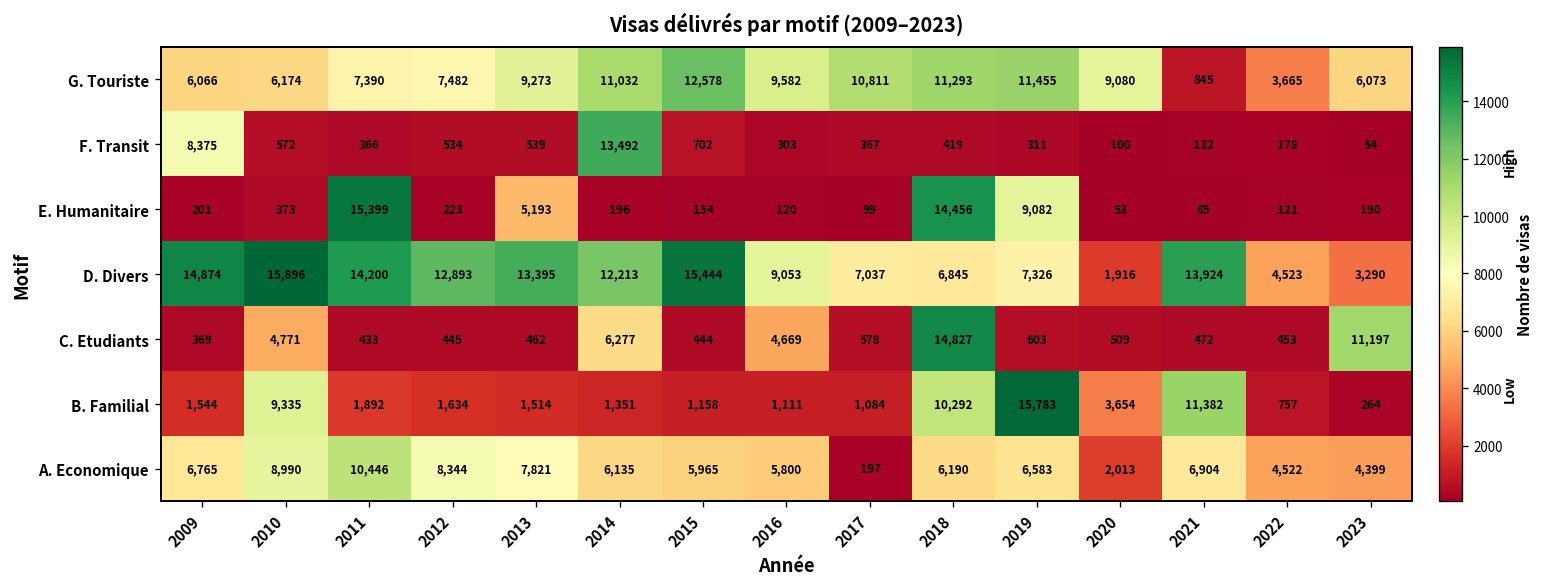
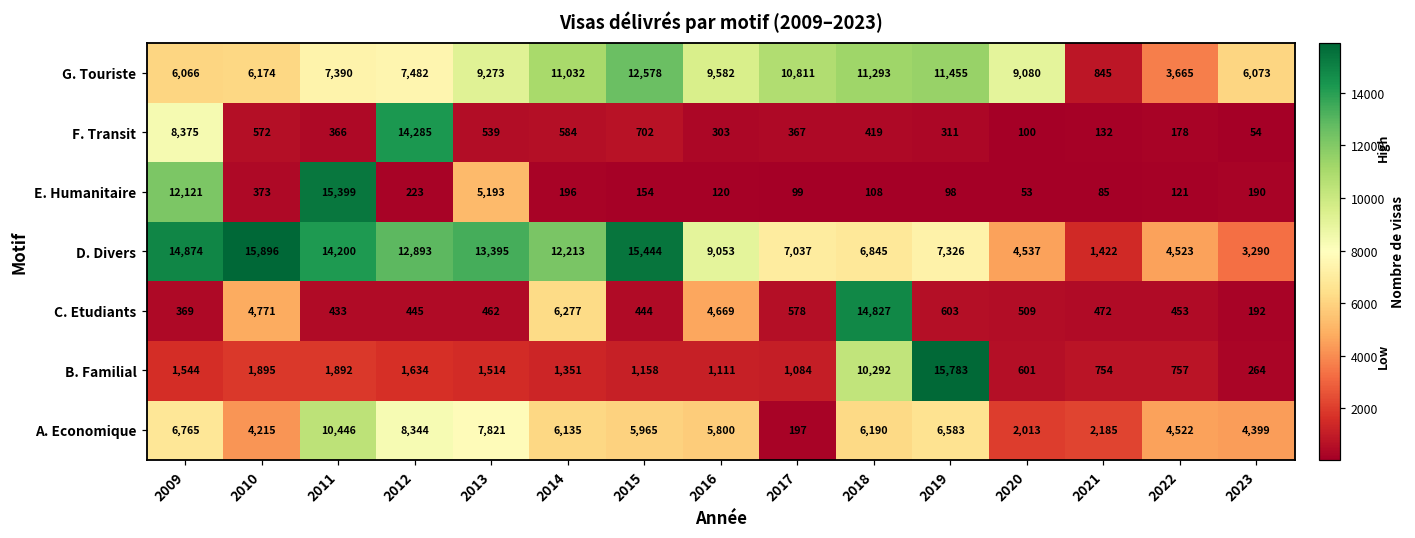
F. Transit, 2012: 534 -> 14,285
F. Transit, 2014: 13,492 -> 584
E. Humanitaire, 2009: 201 -> 12,121
E. Humanitaire, 2018: 14,456 -> 108
E. Humanitaire, 2019: 9,082 -> 98
D. Divers, 2020: 1,916 -> 4,537
D. Divers, 2021: 13,924 -> 1,422
C. Etudiants, 2023: 11,197 -> 192
B. Familial, 2010: 9,335 -> 1,895
B. Familial, 2020: 3,654 -> 601
B. Familial, 2021: 11,382 -> 754
A. Economique, 2010: 8,990 -> 4,215
A. Economique, 2021: 6,904 -> 2,185
